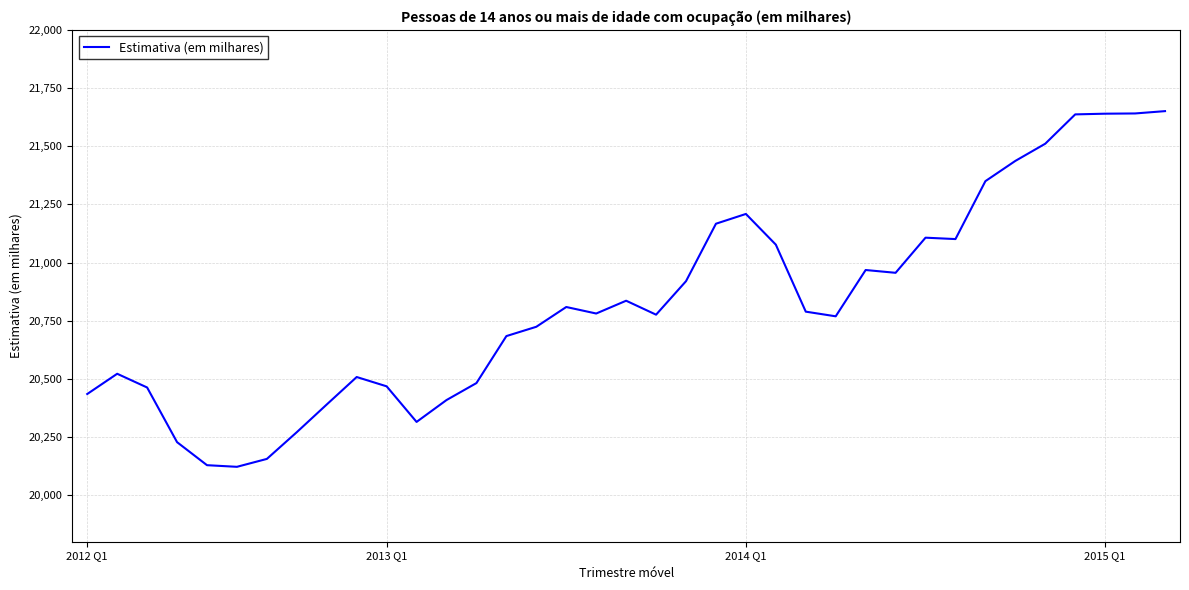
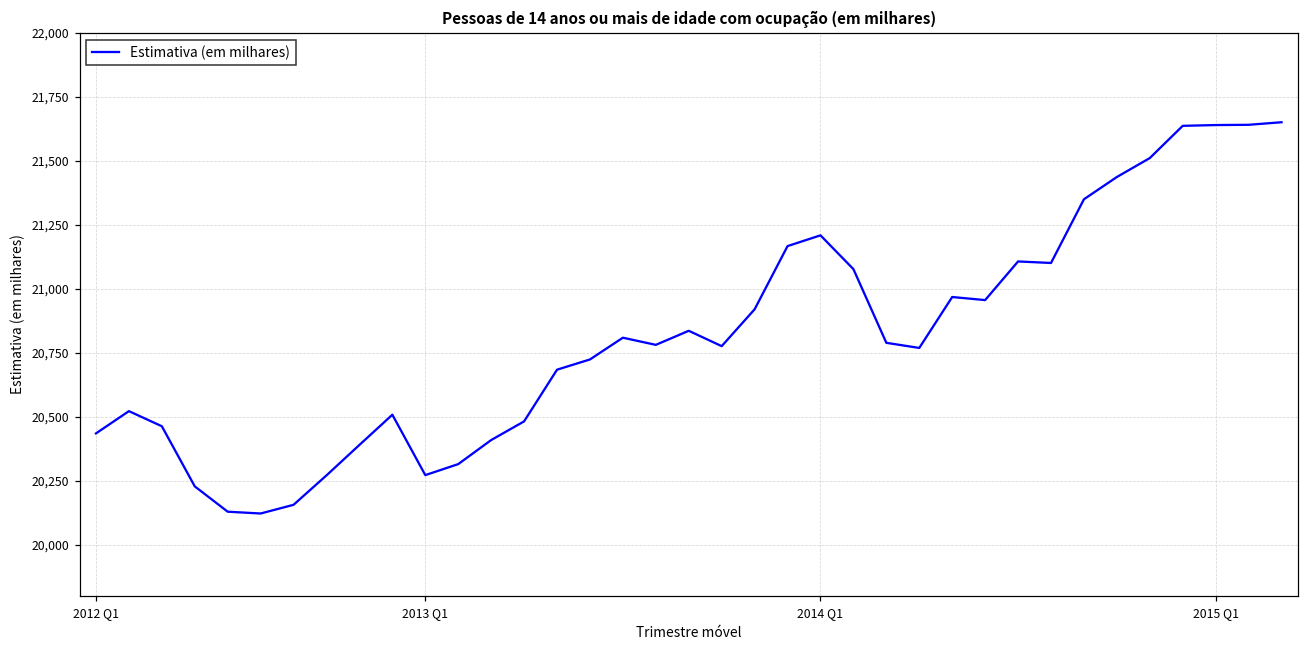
2013 Q1: 20,470 -> 20,270
